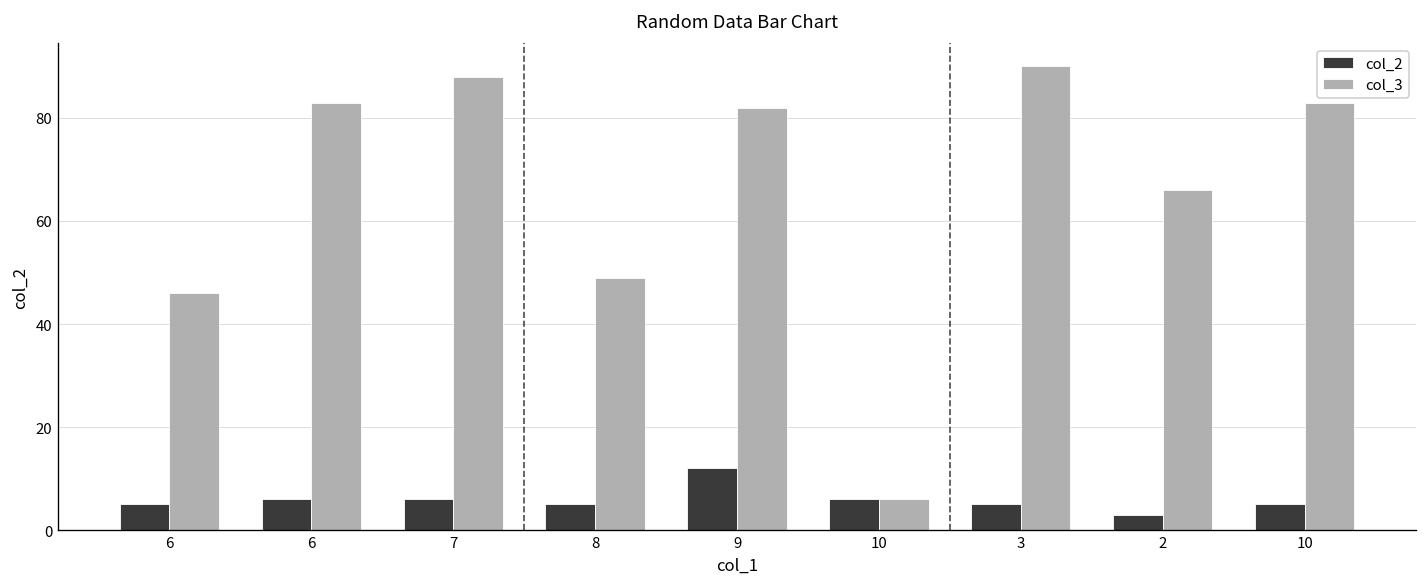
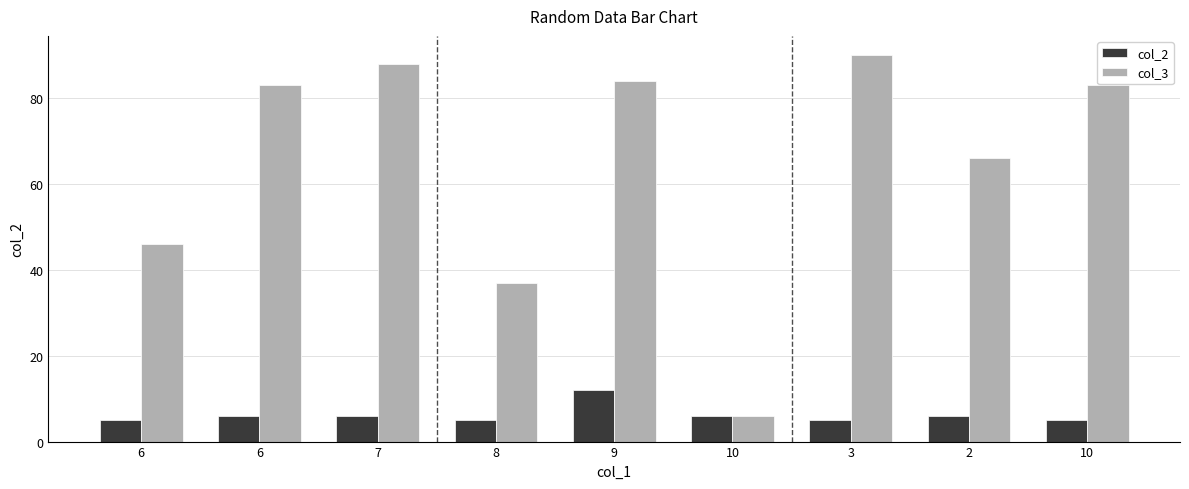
col_3, 8: 49 -> 37
col_3, 9: 82 -> 84
col_2, 2: 3 -> 6
